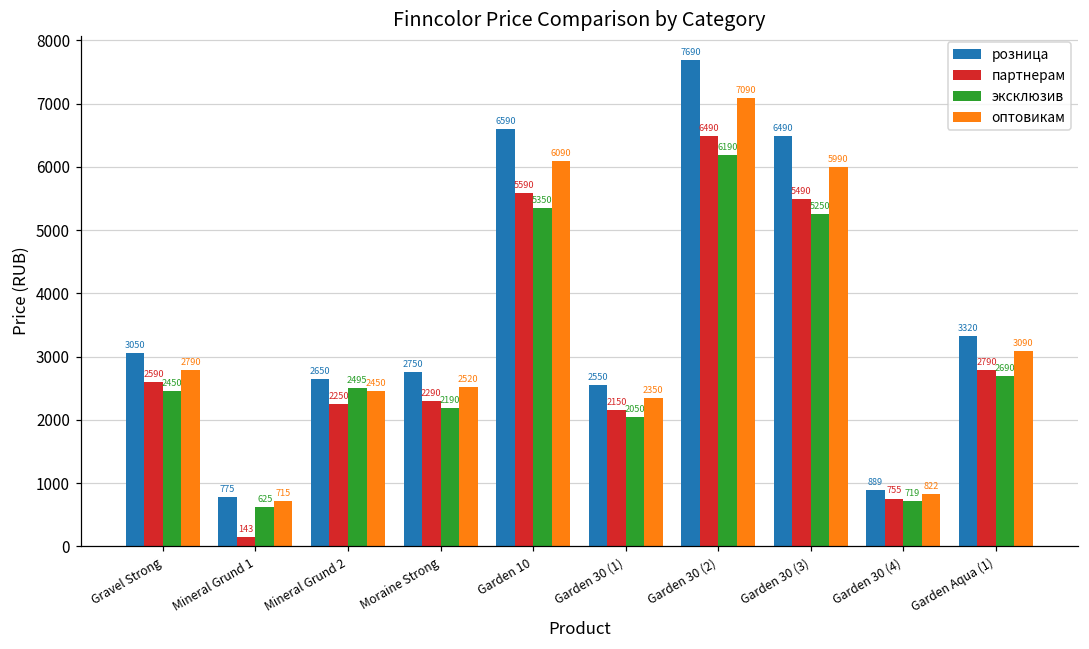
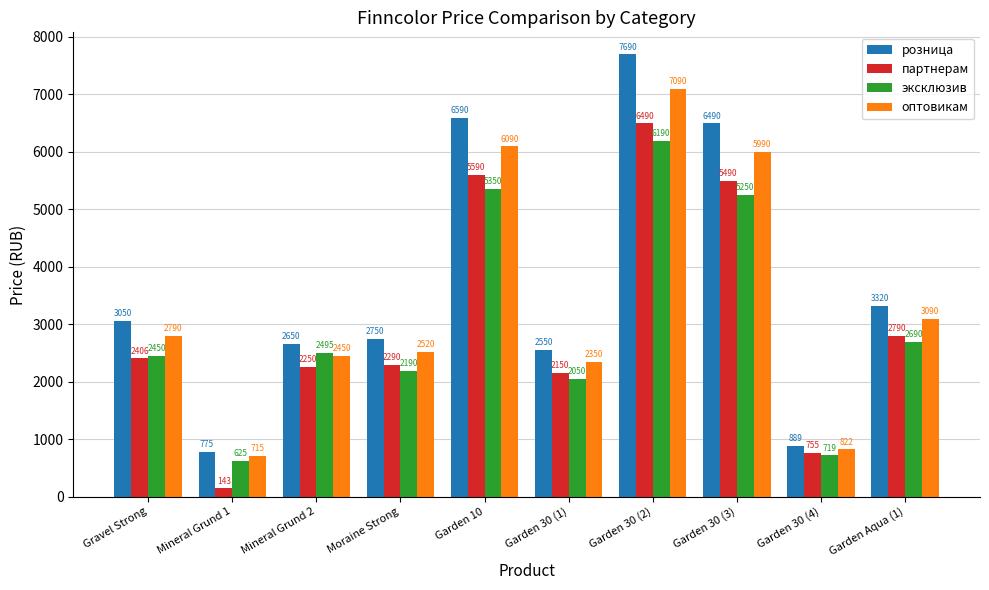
партнерам, Gravel Strong: 2590 -> 2406
